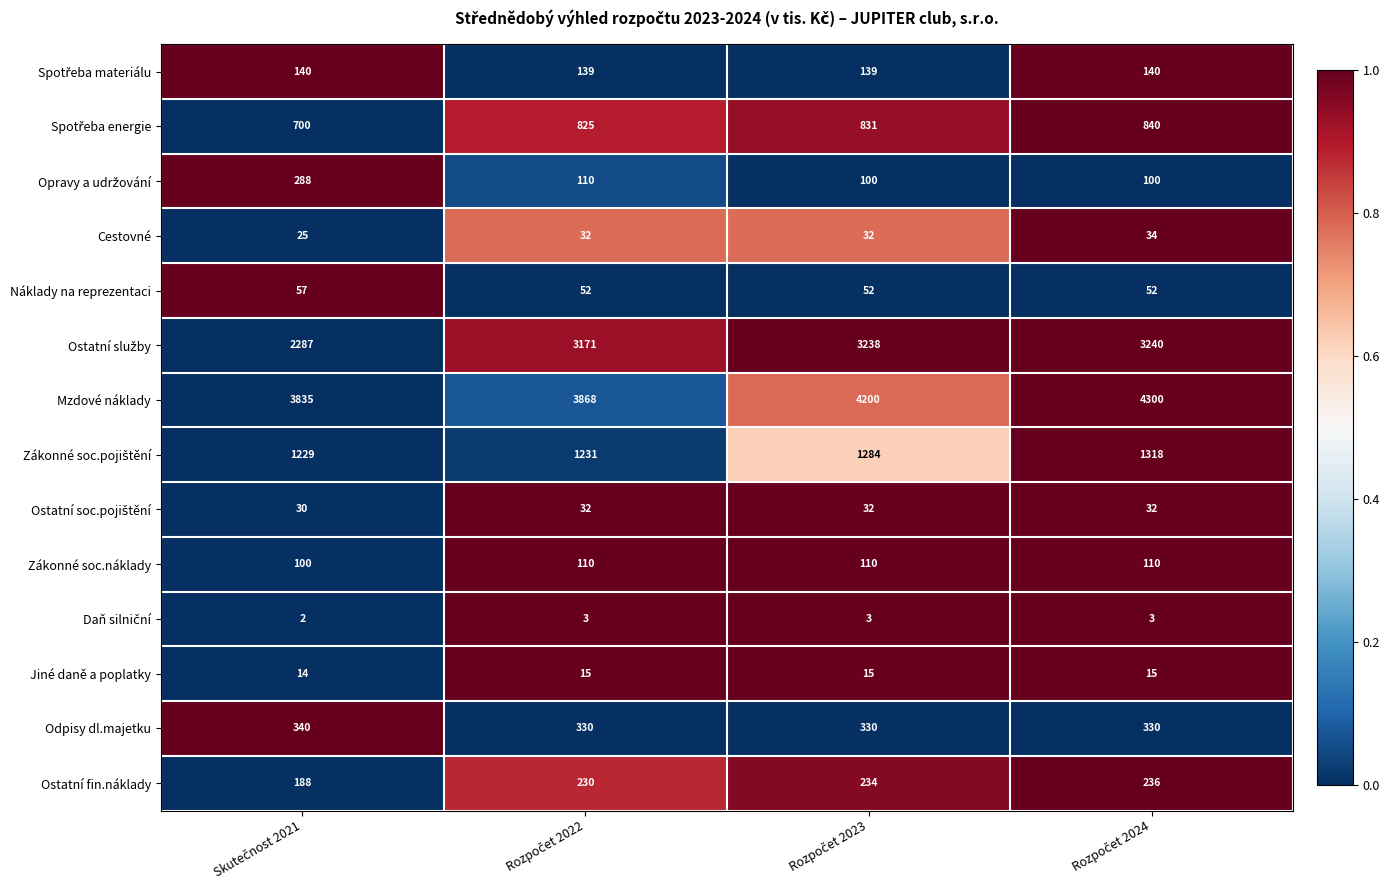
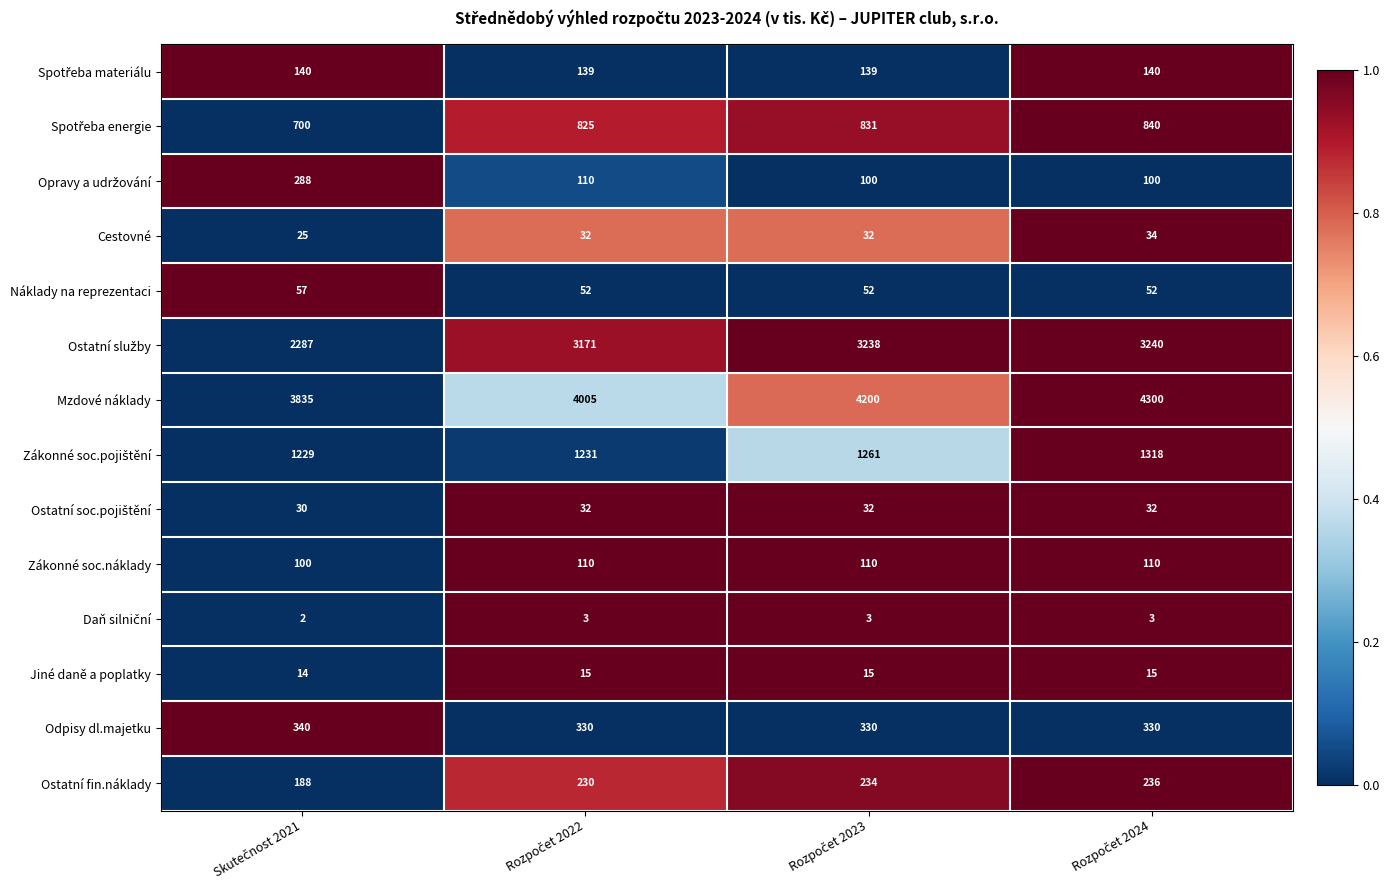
Mzdové náklady, Rozpočet 2022: 3868 -> 4005
Zákonné soc.pojištění, Rozpočet 2023: 1284 -> 1261
